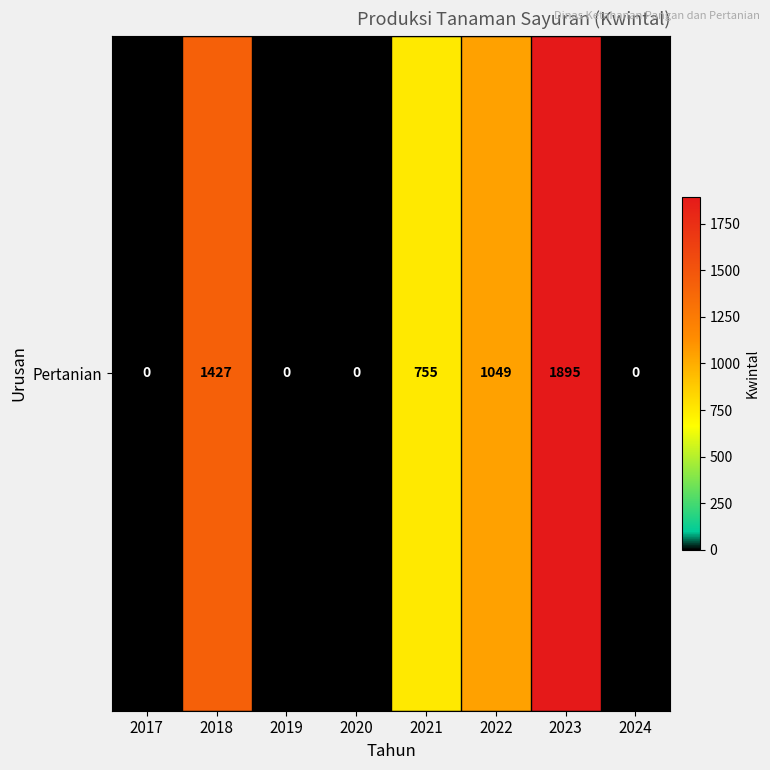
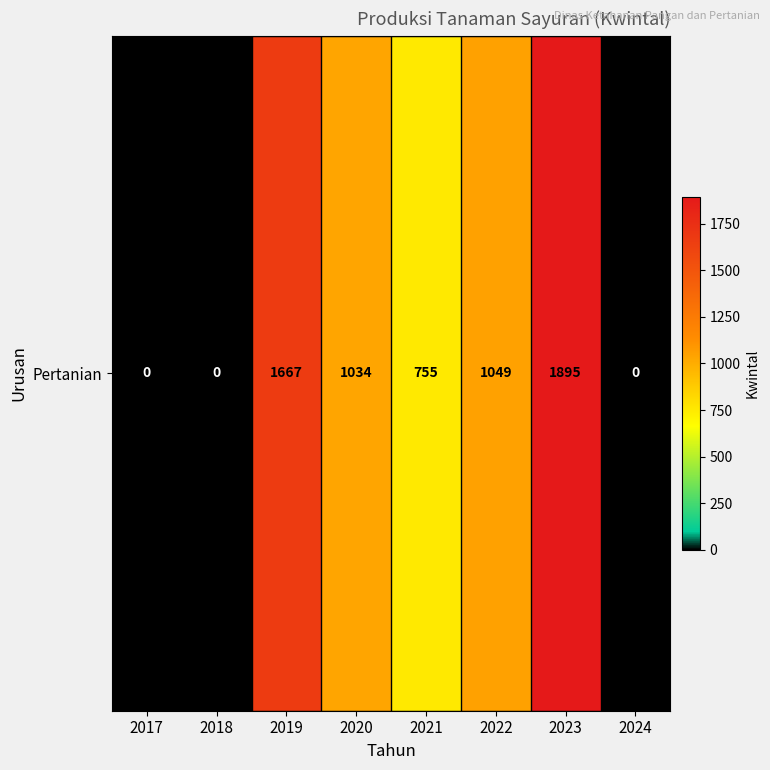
Pertanian, 2018: 1427 -> 0
Pertanian, 2019: 0 -> 1667
Pertanian, 2020: 0 -> 1034
